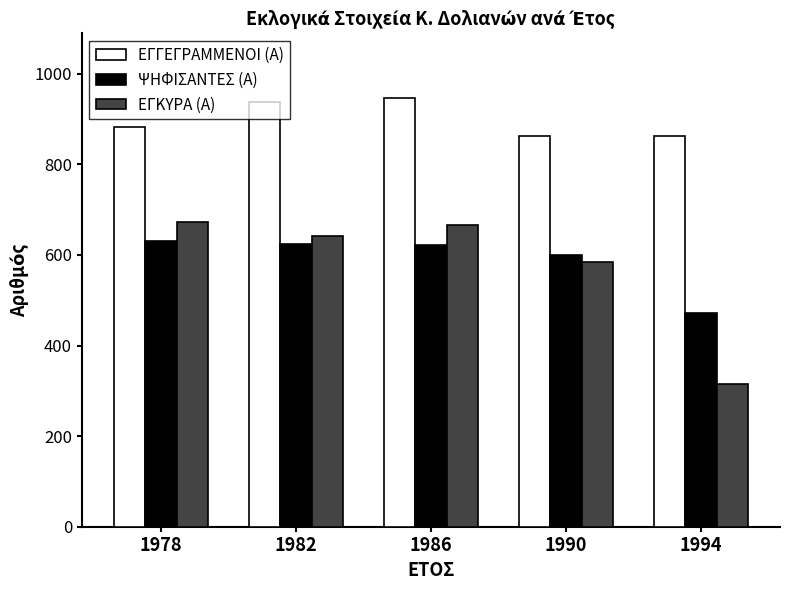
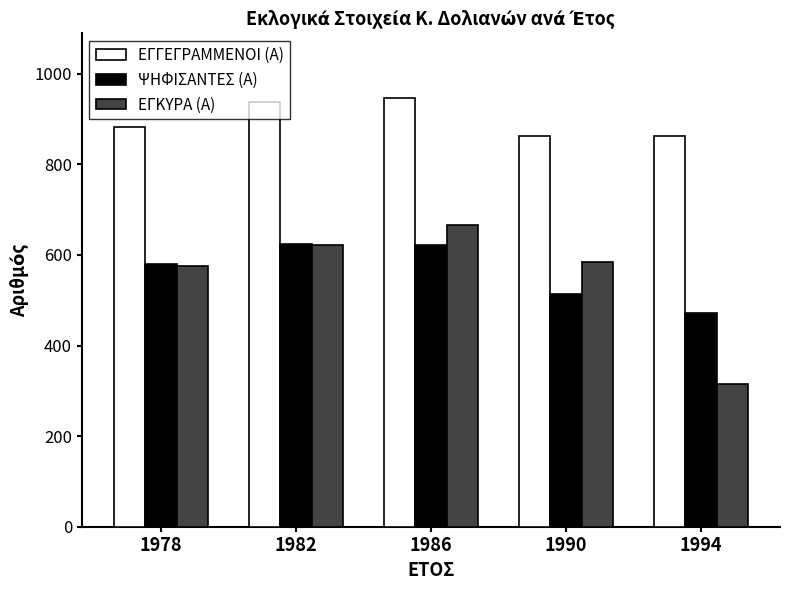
ΨΗΦΙΣΑΝΤΕΣ (Α), 1978: 630 -> 580
ΕΓΚΥΡΑ (Α), 1978: 670 -> 580
ΕΓΚΥΡΑ (Α), 1982: 640 -> 620
ΨΗΦΙΣΑΝΤΕΣ (Α), 1990: 600 -> 510
